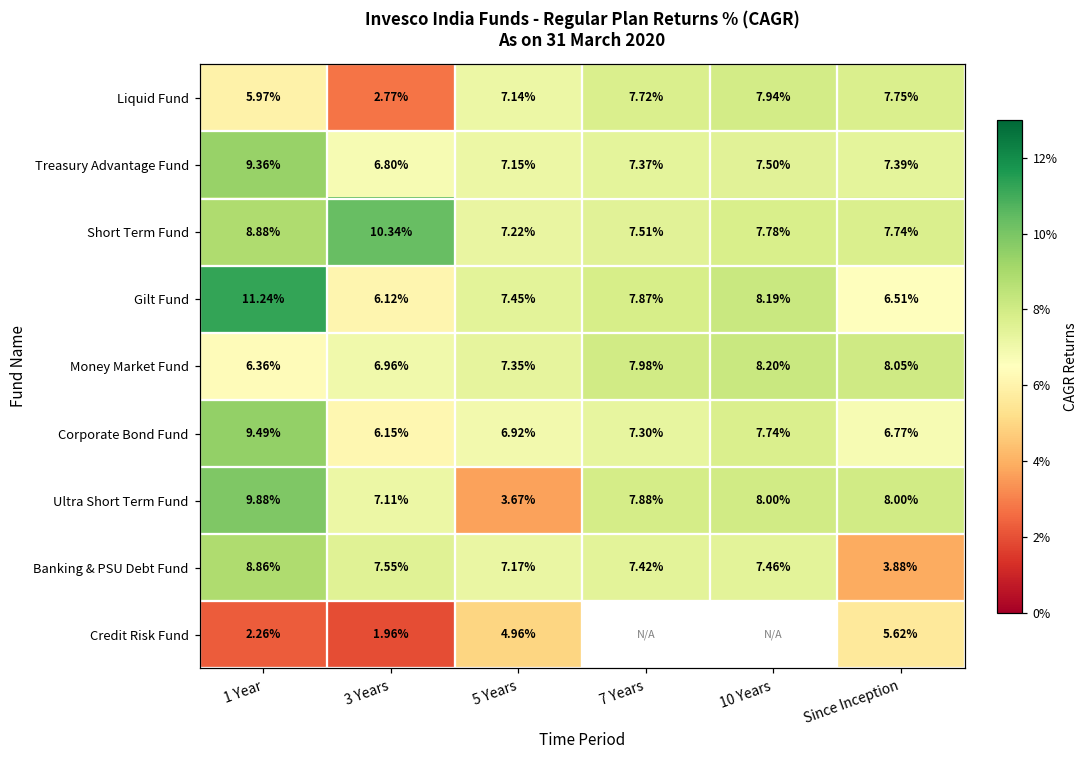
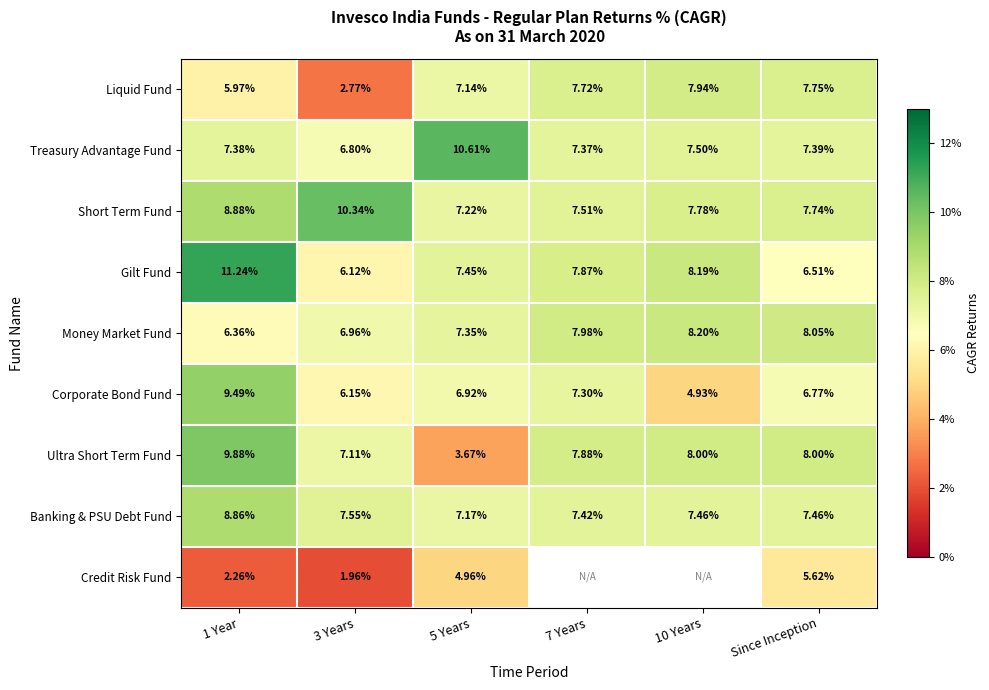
Treasury Advantage Fund, 1 Year: 9.36% -> 7.38%
Treasury Advantage Fund, 5 Years: 7.15% -> 10.61%
Corporate Bond Fund, 10 Years: 7.74% -> 4.93%
Banking & PSU Debt Fund, Since Inception: 3.88% -> 7.46%
